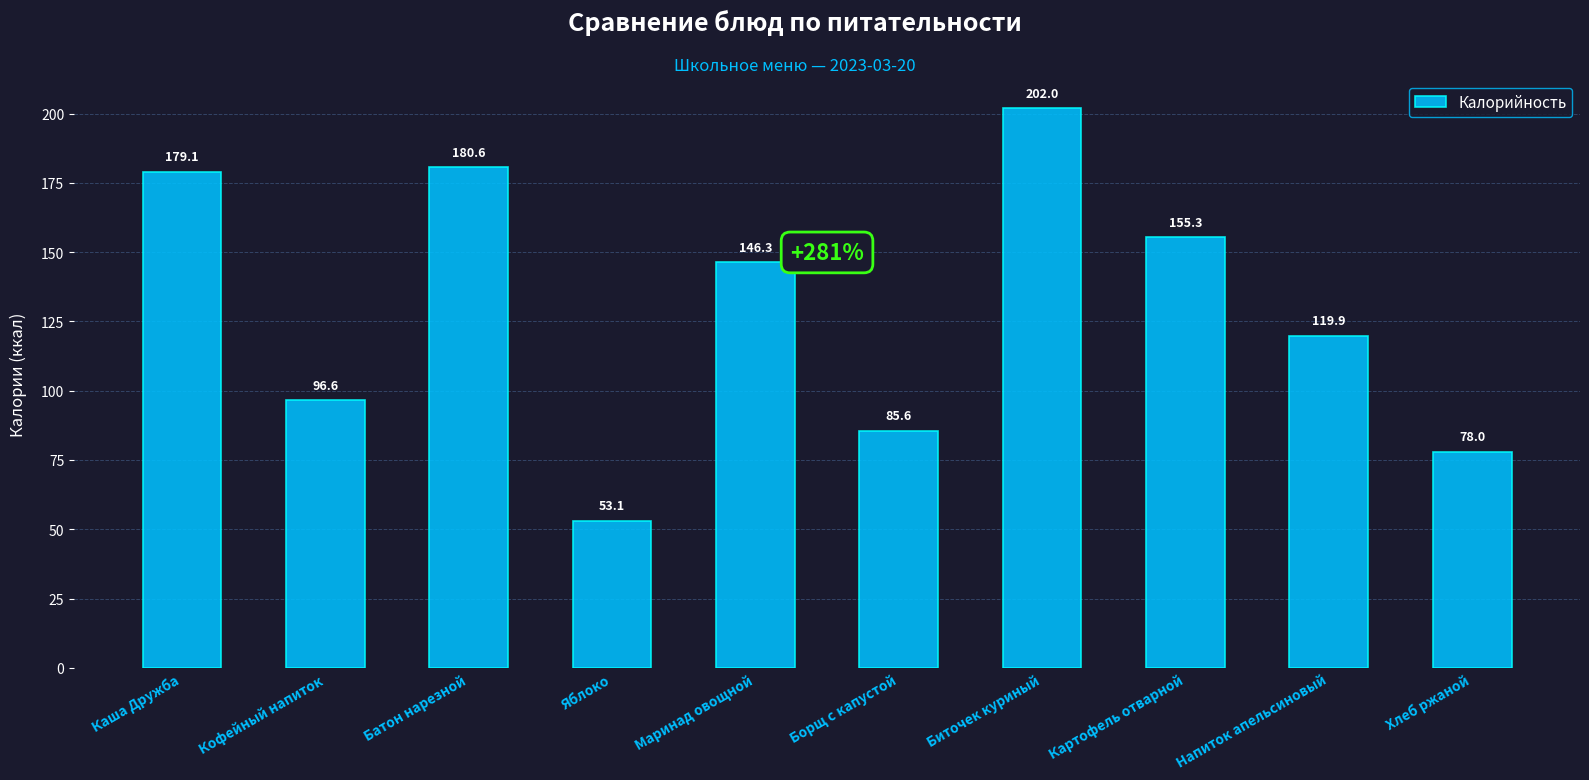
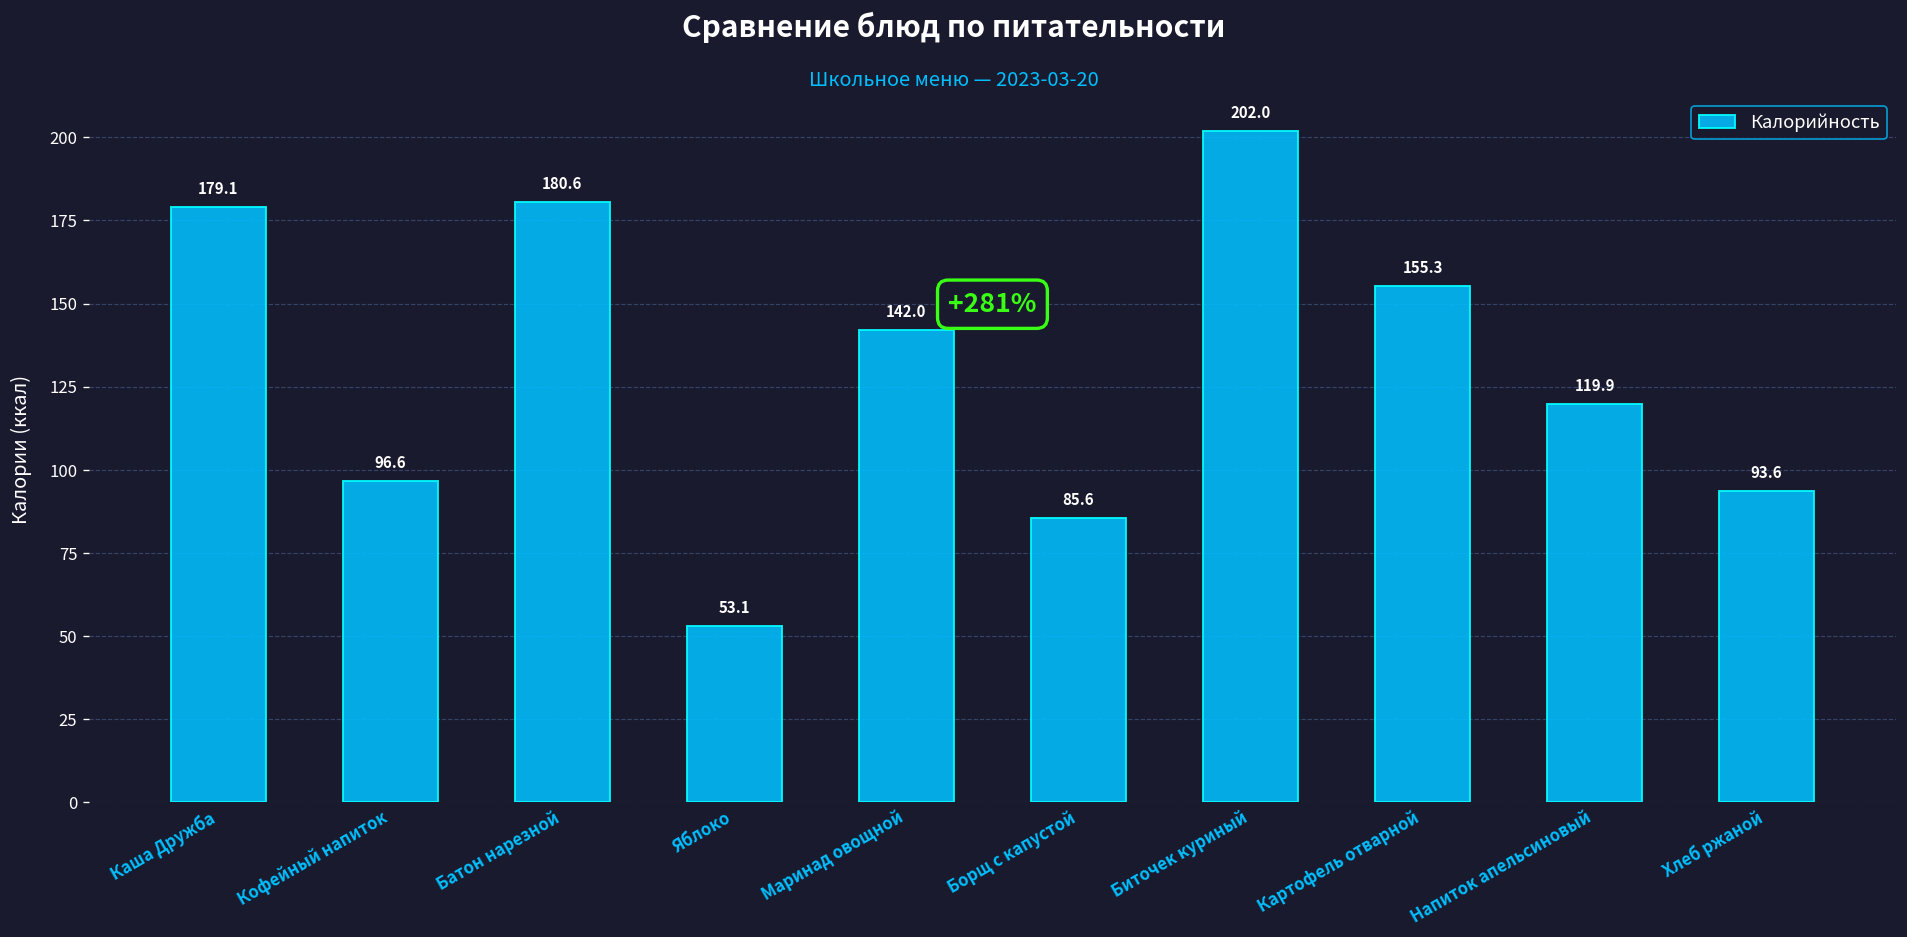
Маринад овощной: 146.3 -> 142.0
Хлеб ржаной: 78.0 -> 93.6
